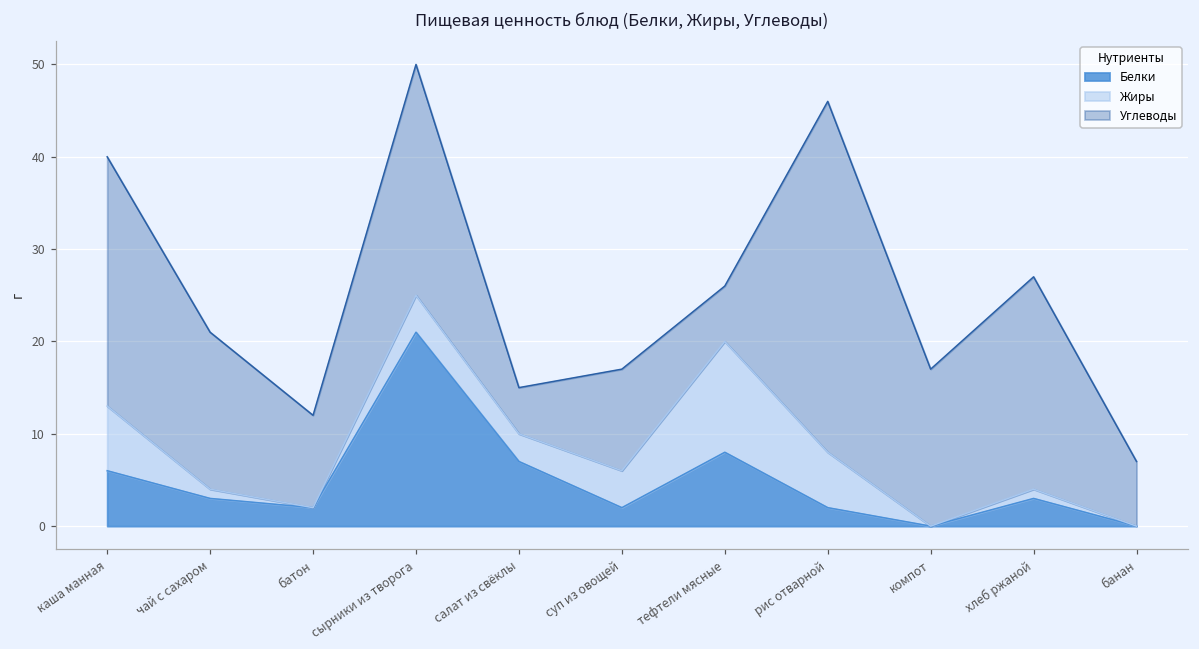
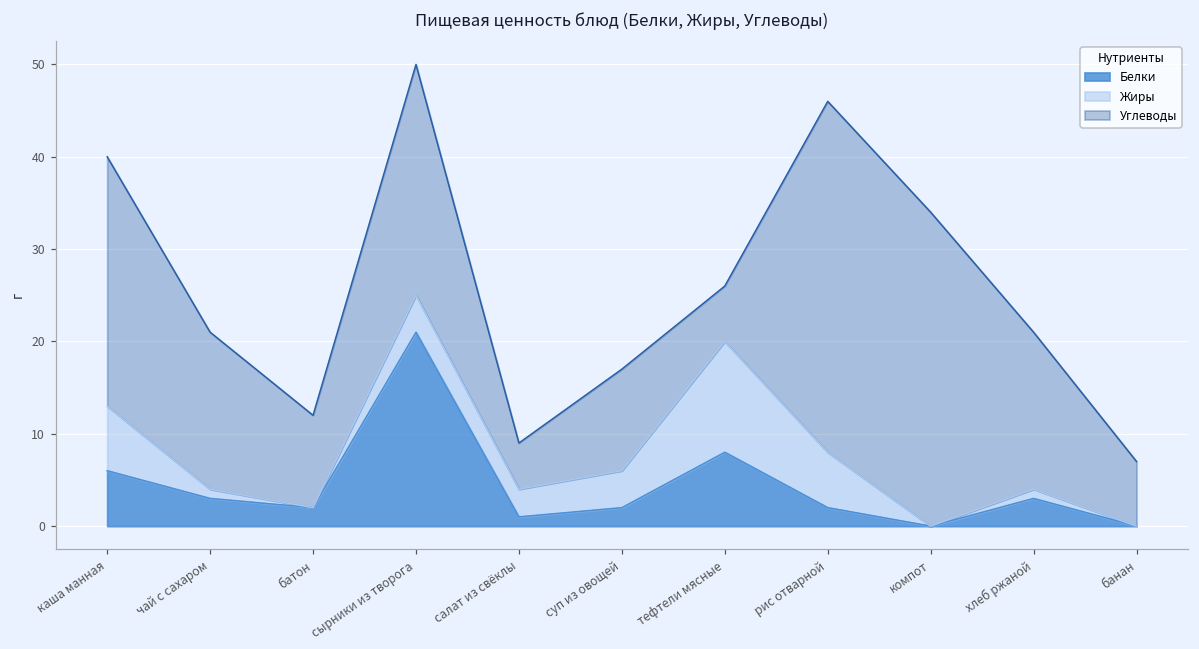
Белки, салат из свёклы: 7 -> 1
Углеводы, компот: 17 -> 34
Углеводы, хлеб ржаной: 23 -> 17
